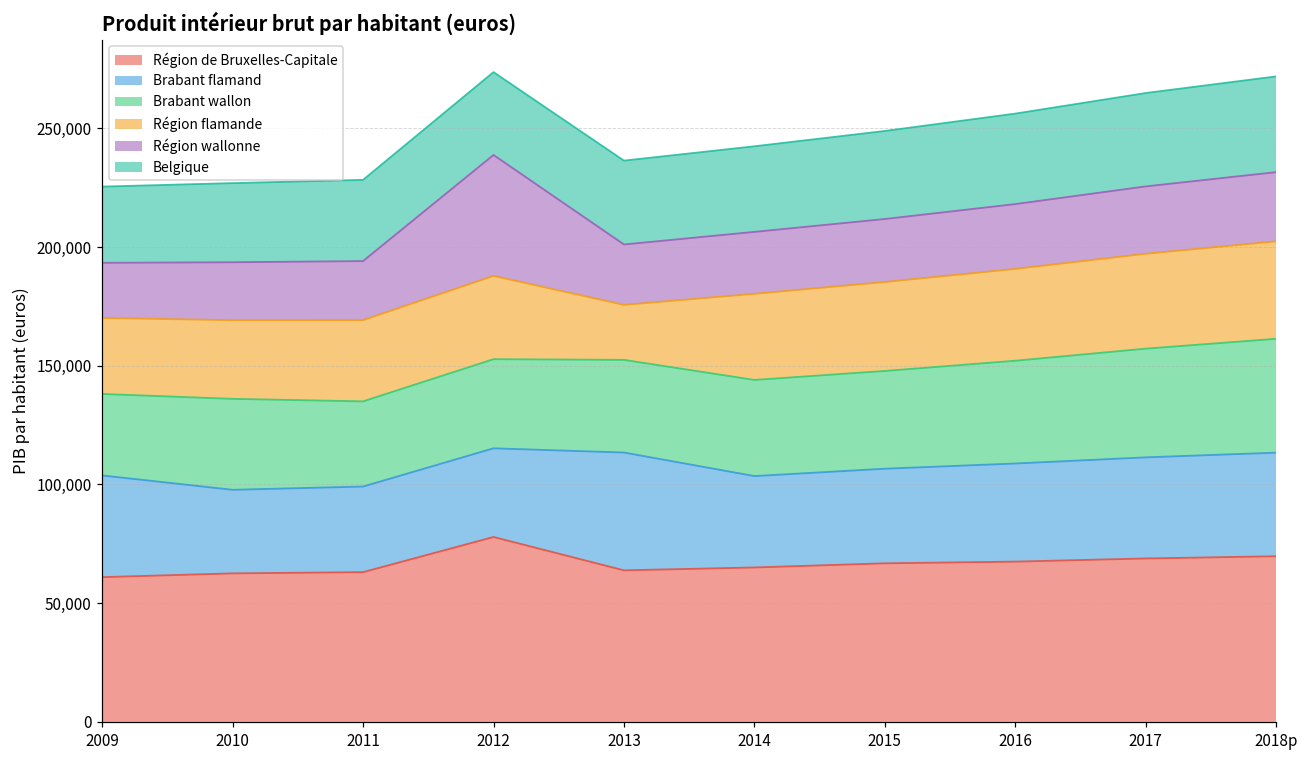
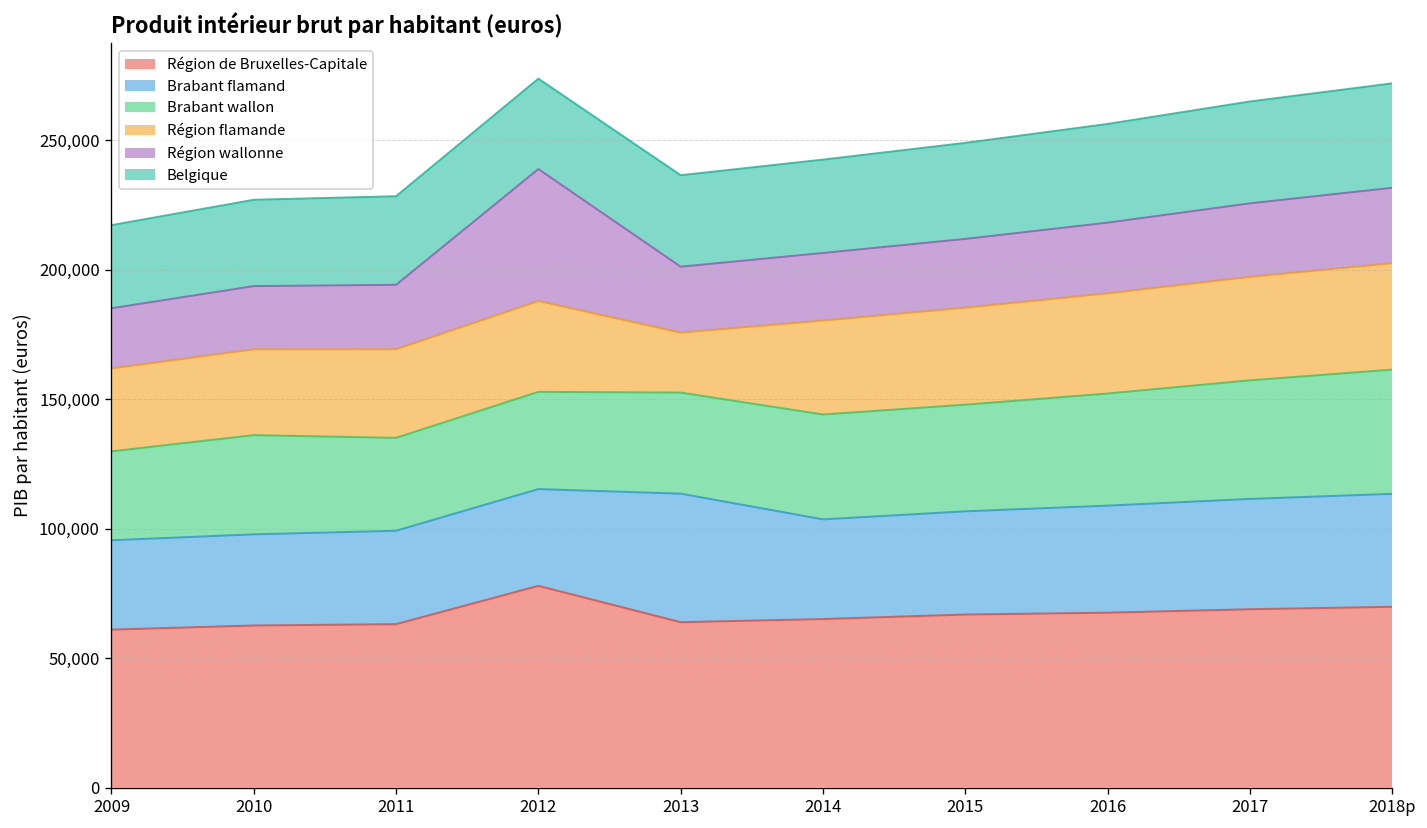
Brabant flamand, 2009: 43,000 -> 35,000
